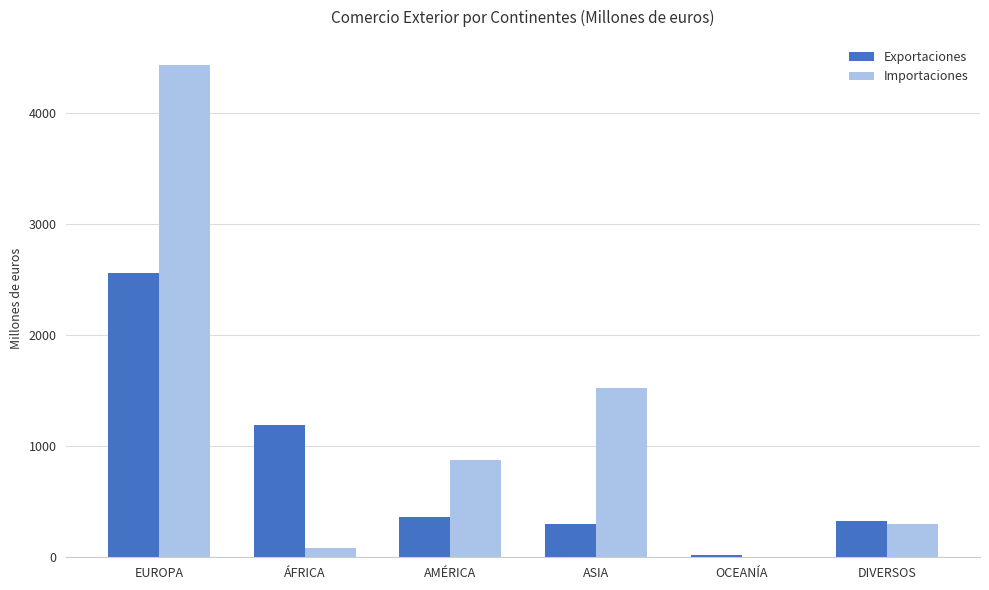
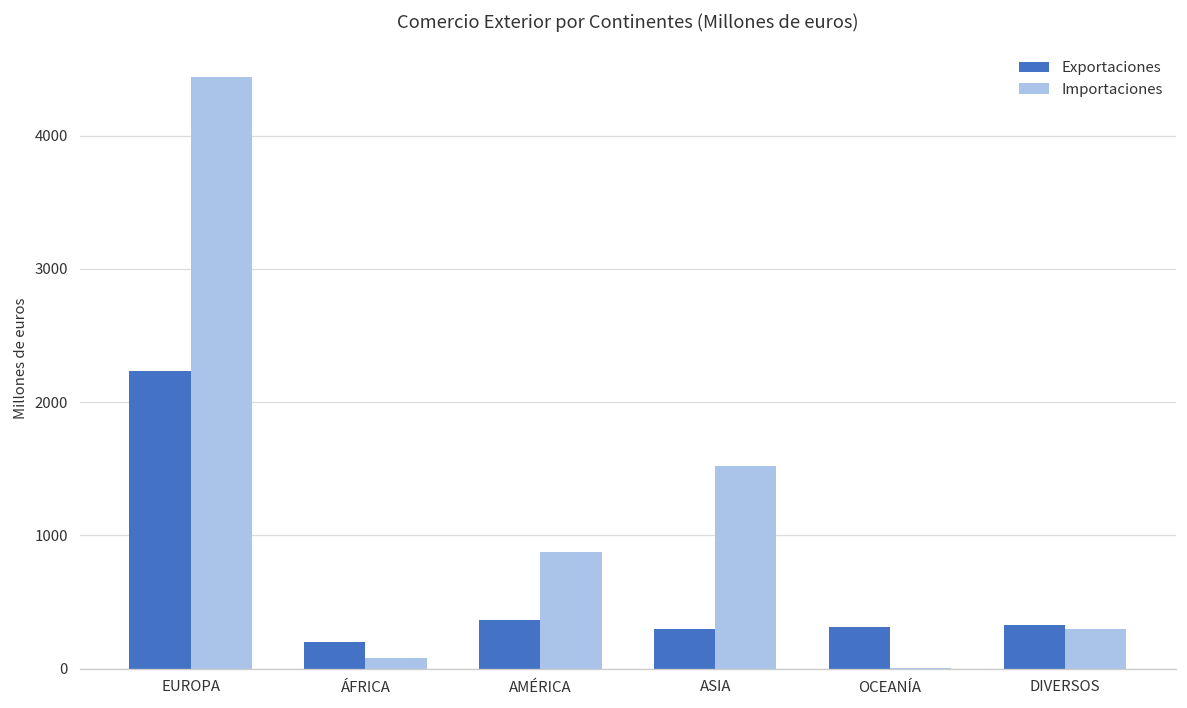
Exportaciones, EUROPA: 2560 -> 2230
Exportaciones, ÁFRICA: 1190 -> 200
Exportaciones, OCEANÍA: 20 -> 310
